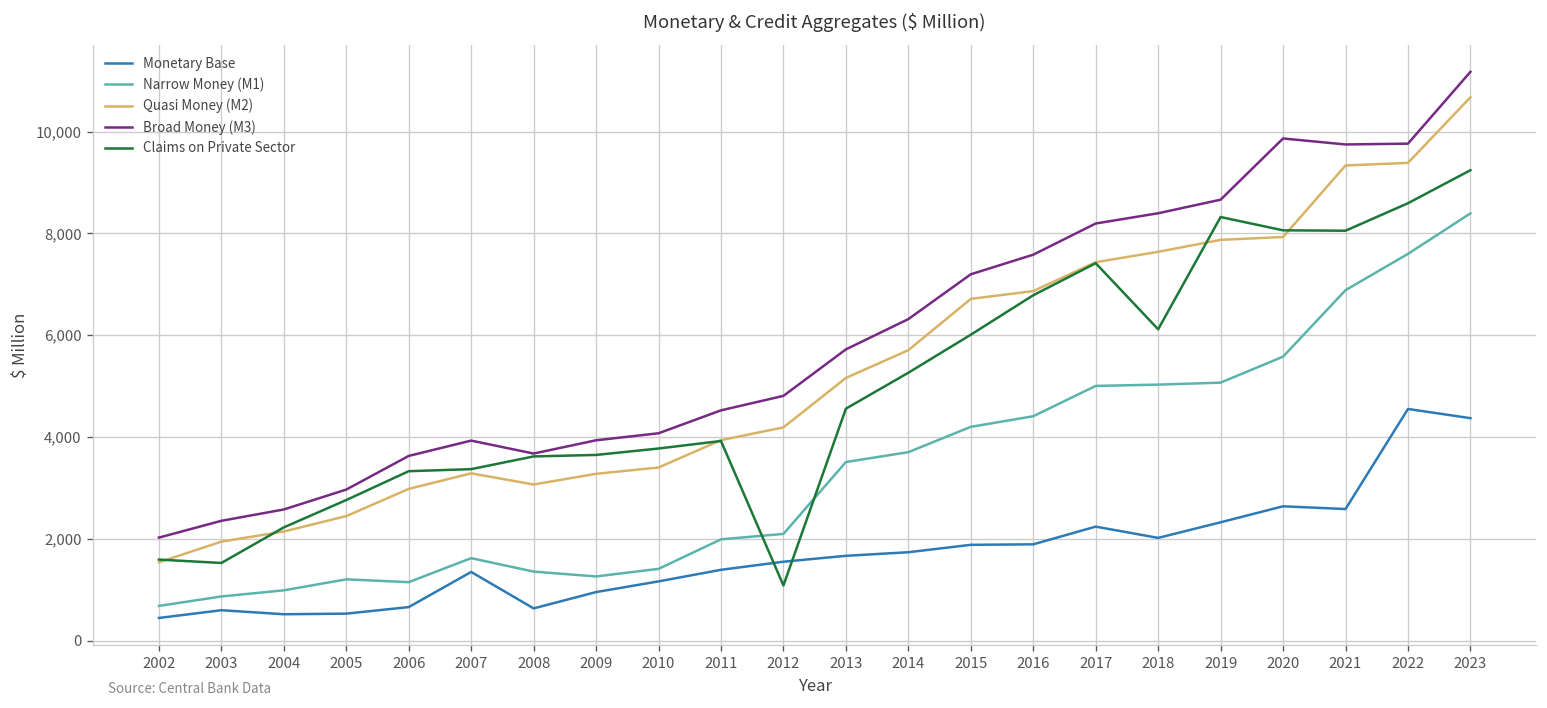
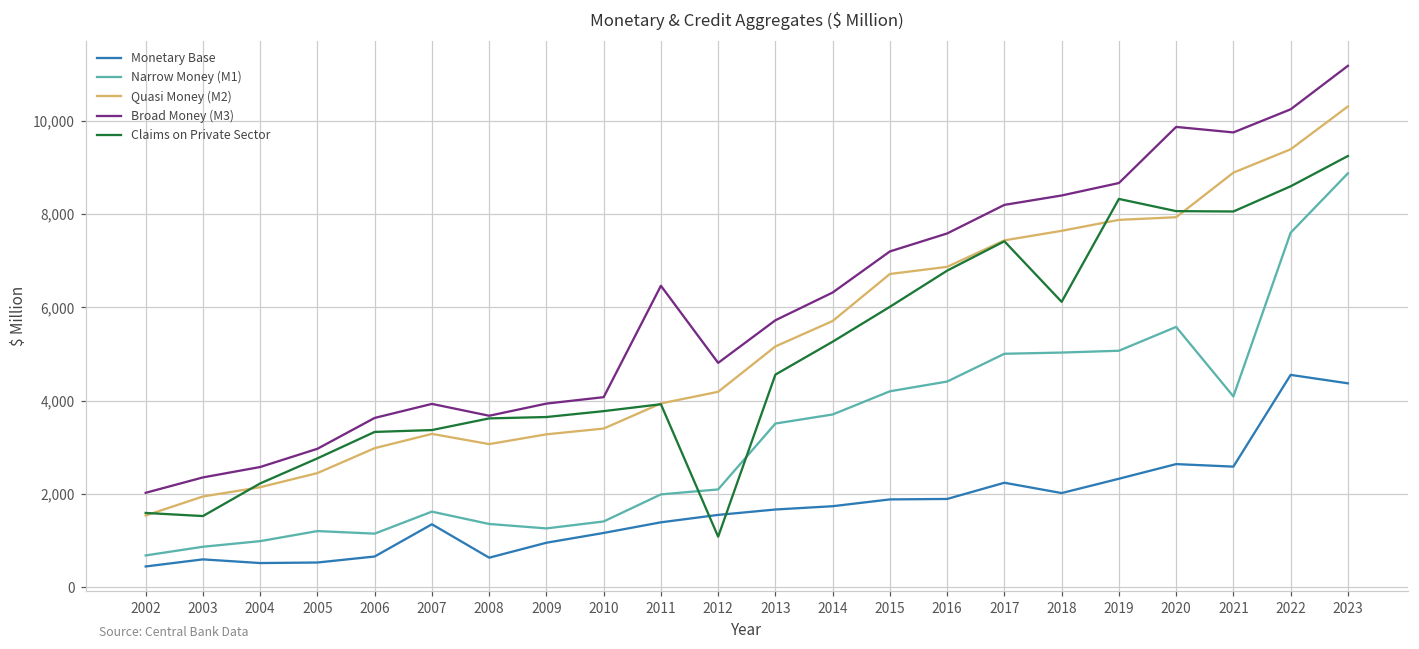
Broad Money (M3), 2011: 4,500 -> 6,500
Narrow Money (M1), 2021: 6,900 -> 4,100
Quasi Money (M2), 2021: 9,300 -> 8,900
Broad Money (M3), 2022: 9,800 -> 10,200
Narrow Money (M1), 2023: 8,400 -> 8,900
Quasi Money (M2), 2023: 10,700 -> 10,300
